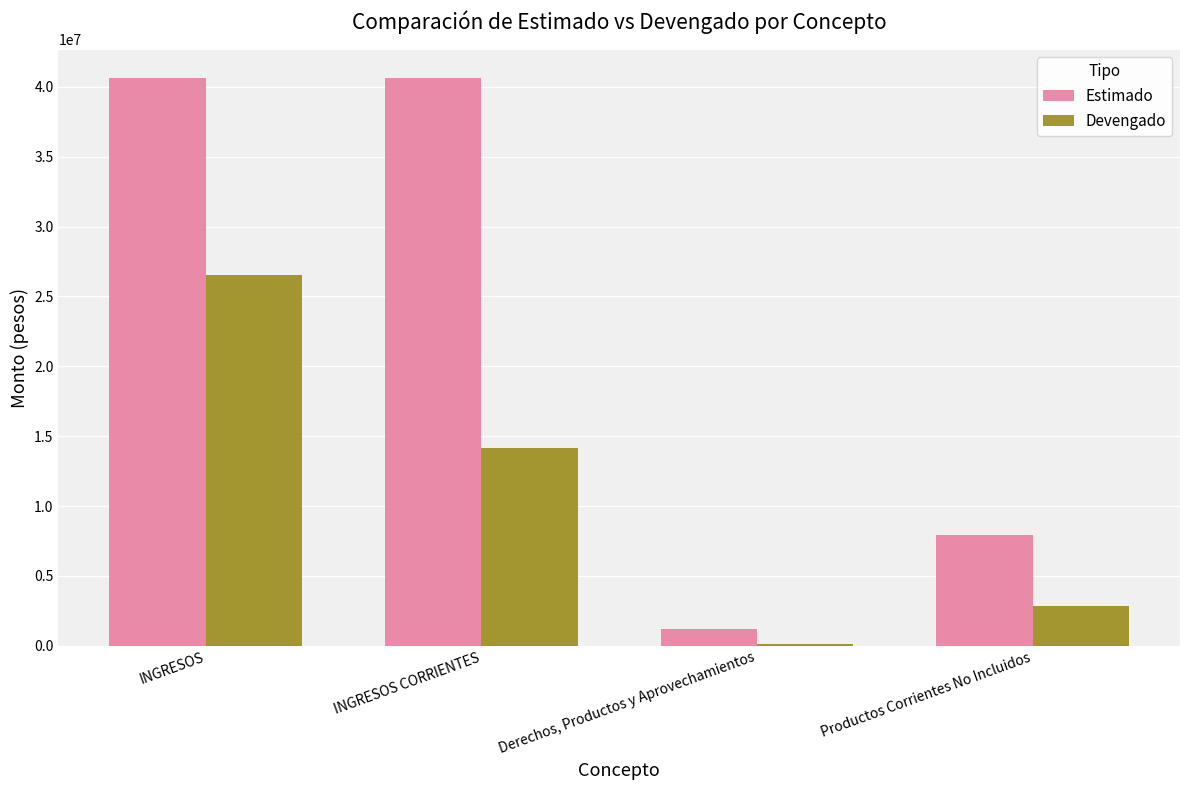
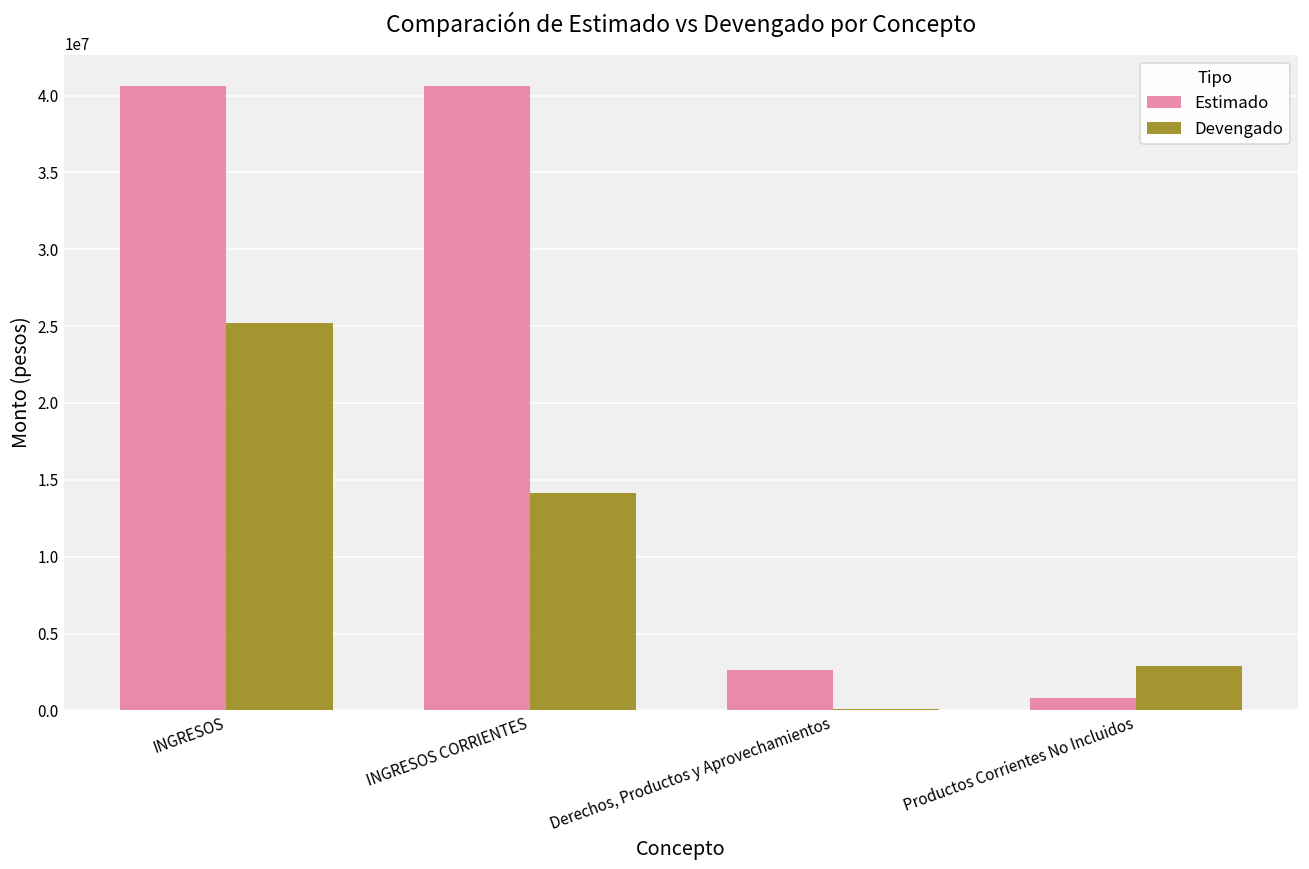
Devengado, INGRESOS: 26600000 -> 25200000
Estimado, Derechos, Productos y Aprovechamientos: 1200000 -> 2600000
Estimado, Productos Corrientes No Incluidos: 7900000 -> 800000
